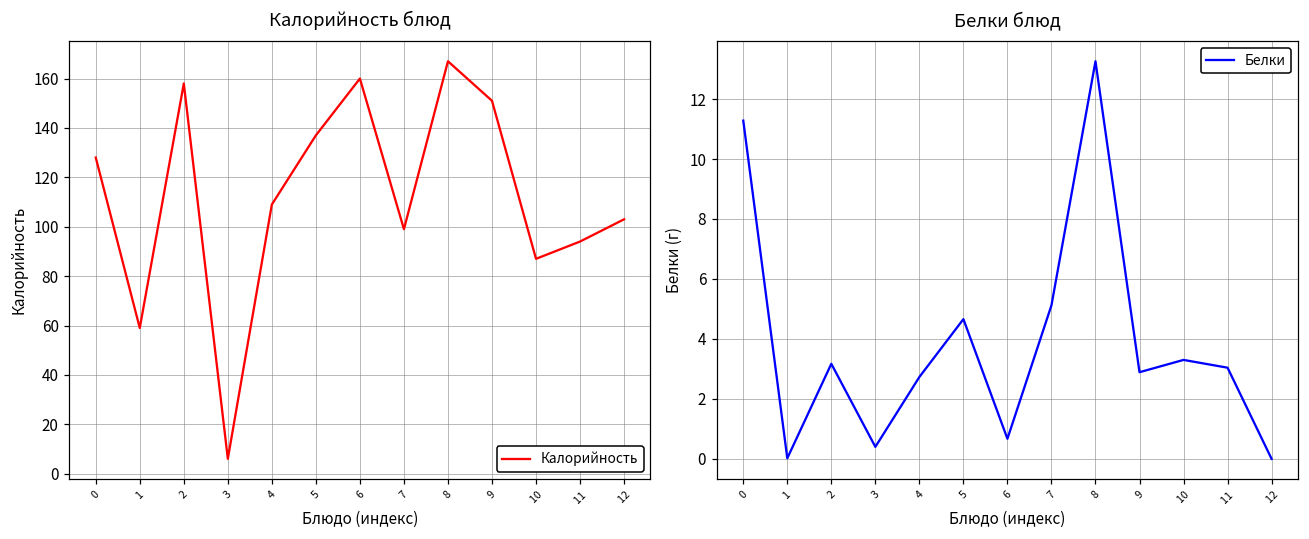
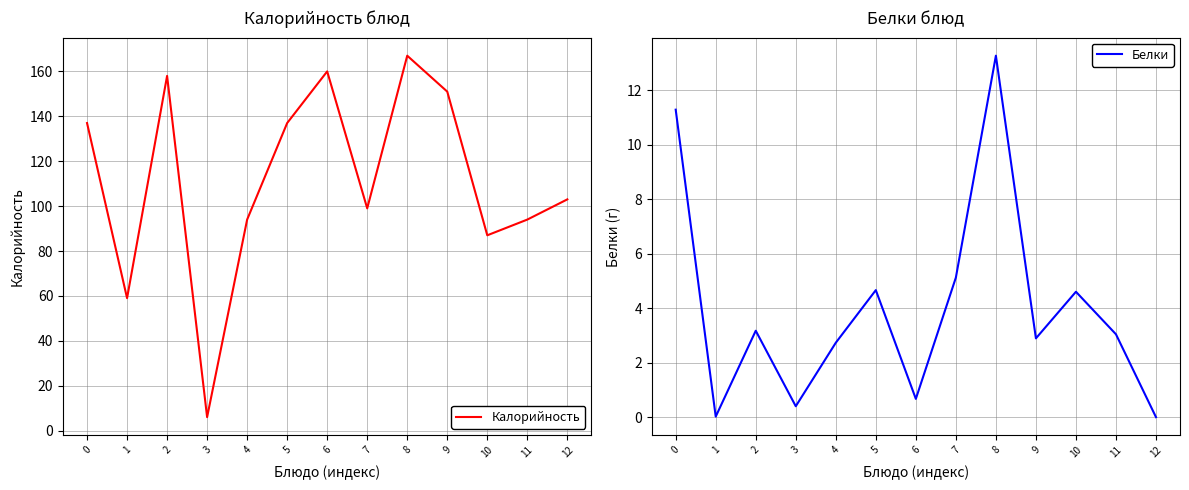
Калорийность блюд, 0: 128 -> 137
Калорийность блюд, 4: 109 -> 94
Белки блюд, 10: 3.3 -> 4.6
